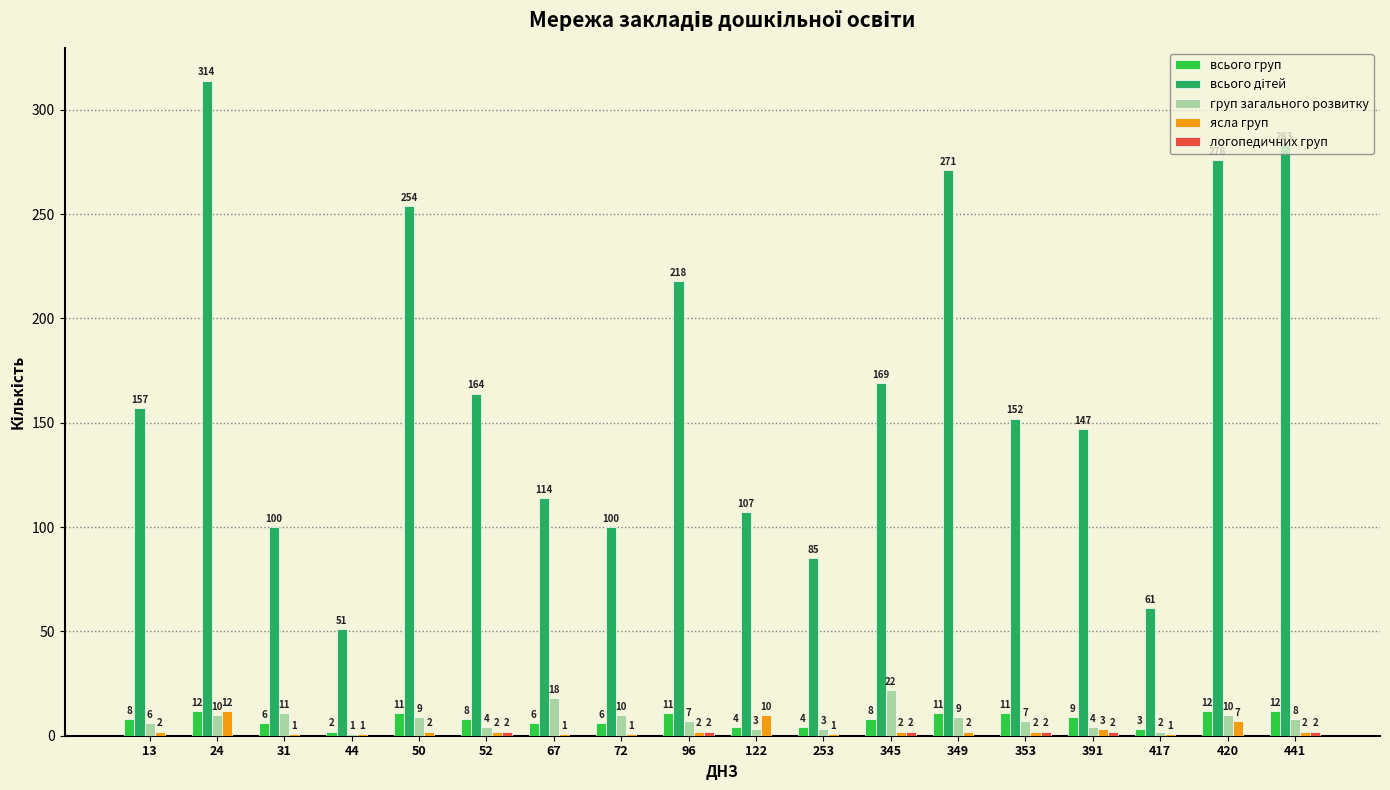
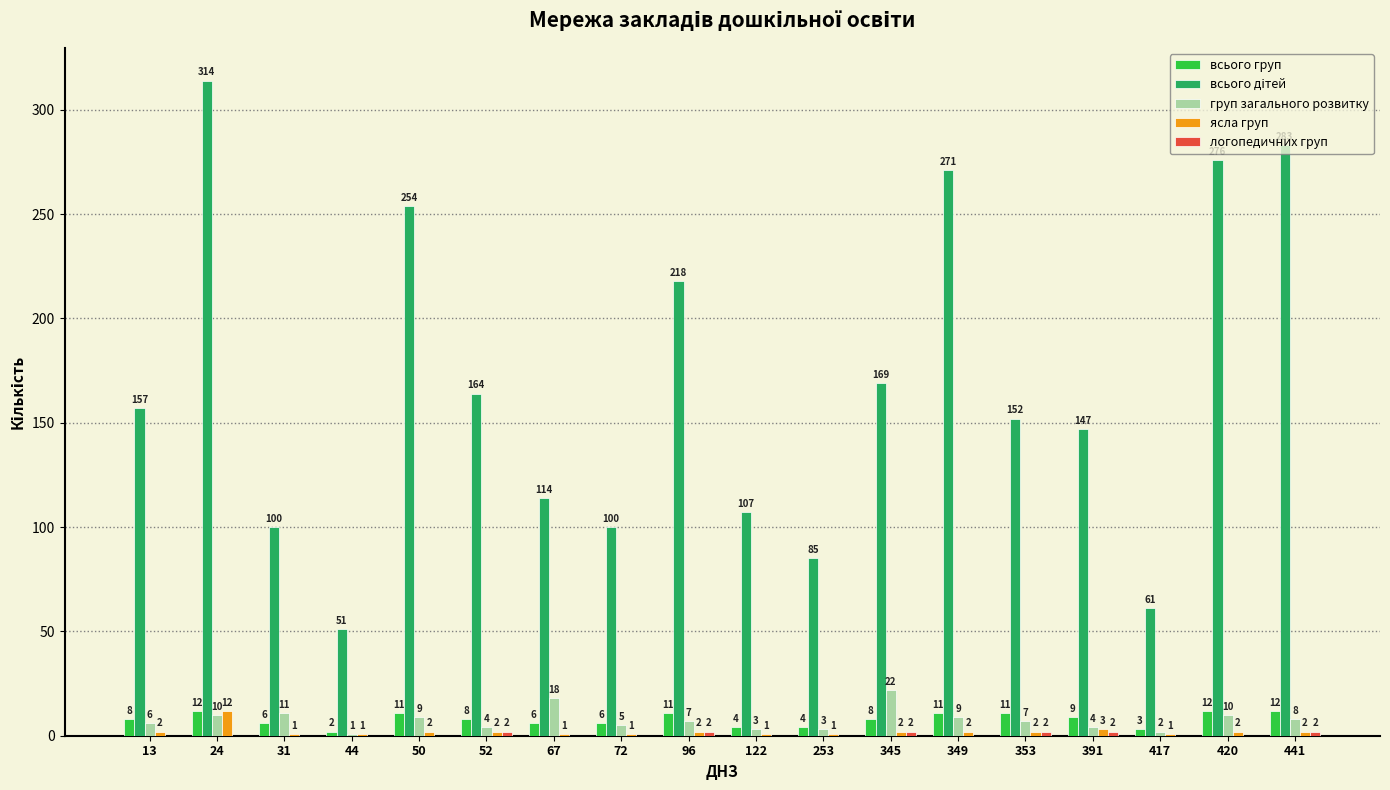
груп загального розвитку, 72: 10 -> 5
ясла груп, 122: 10 -> 1
ясла груп, 420: 7 -> 2
